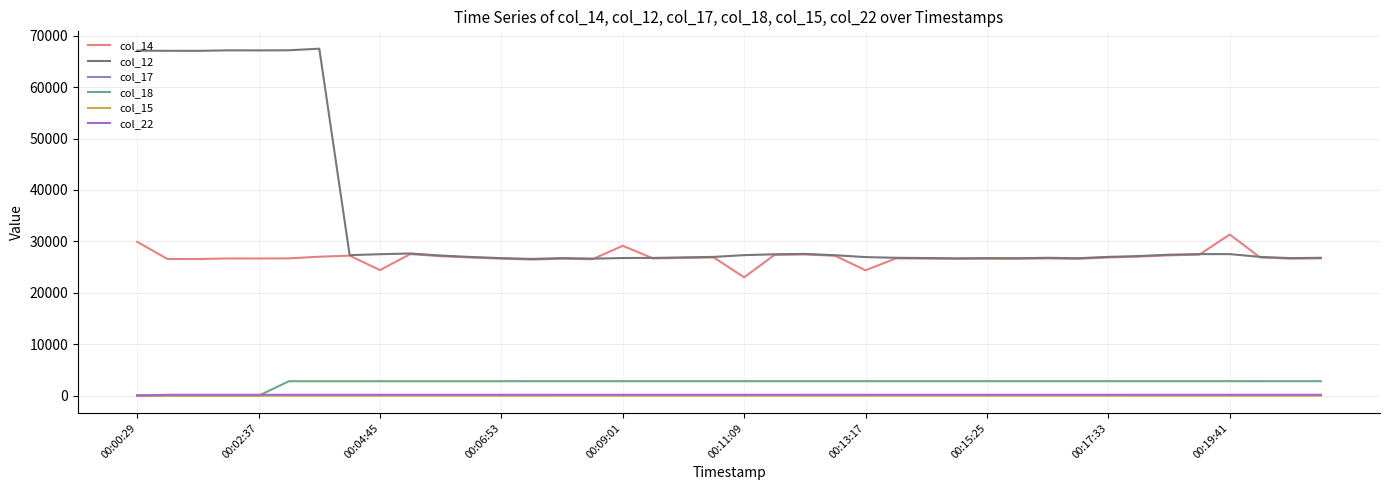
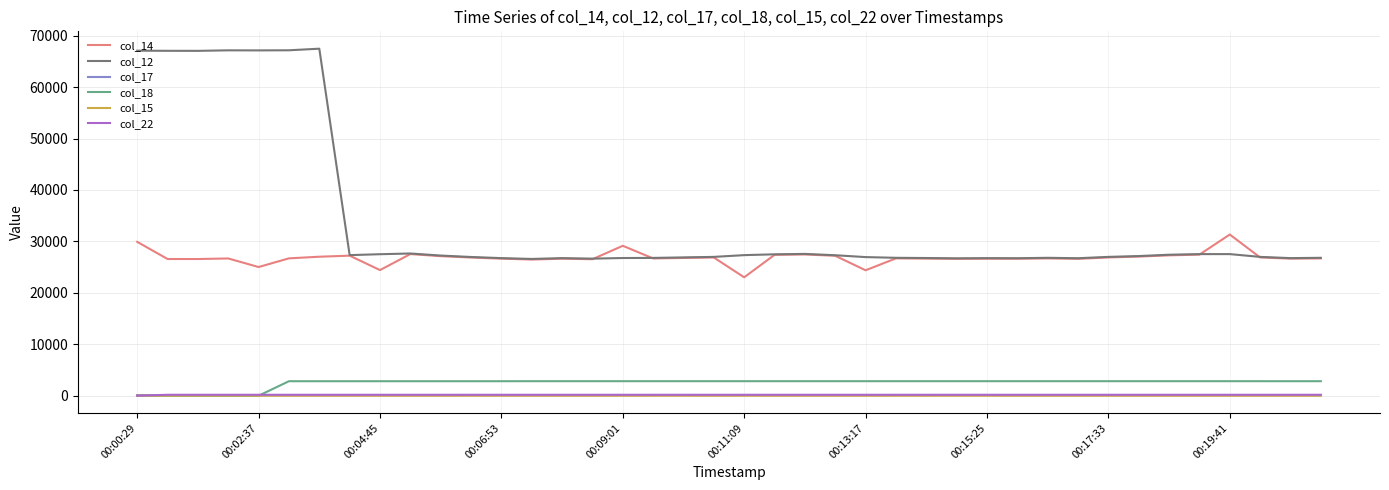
col_14, 00:02:37: 27000 -> 25000
